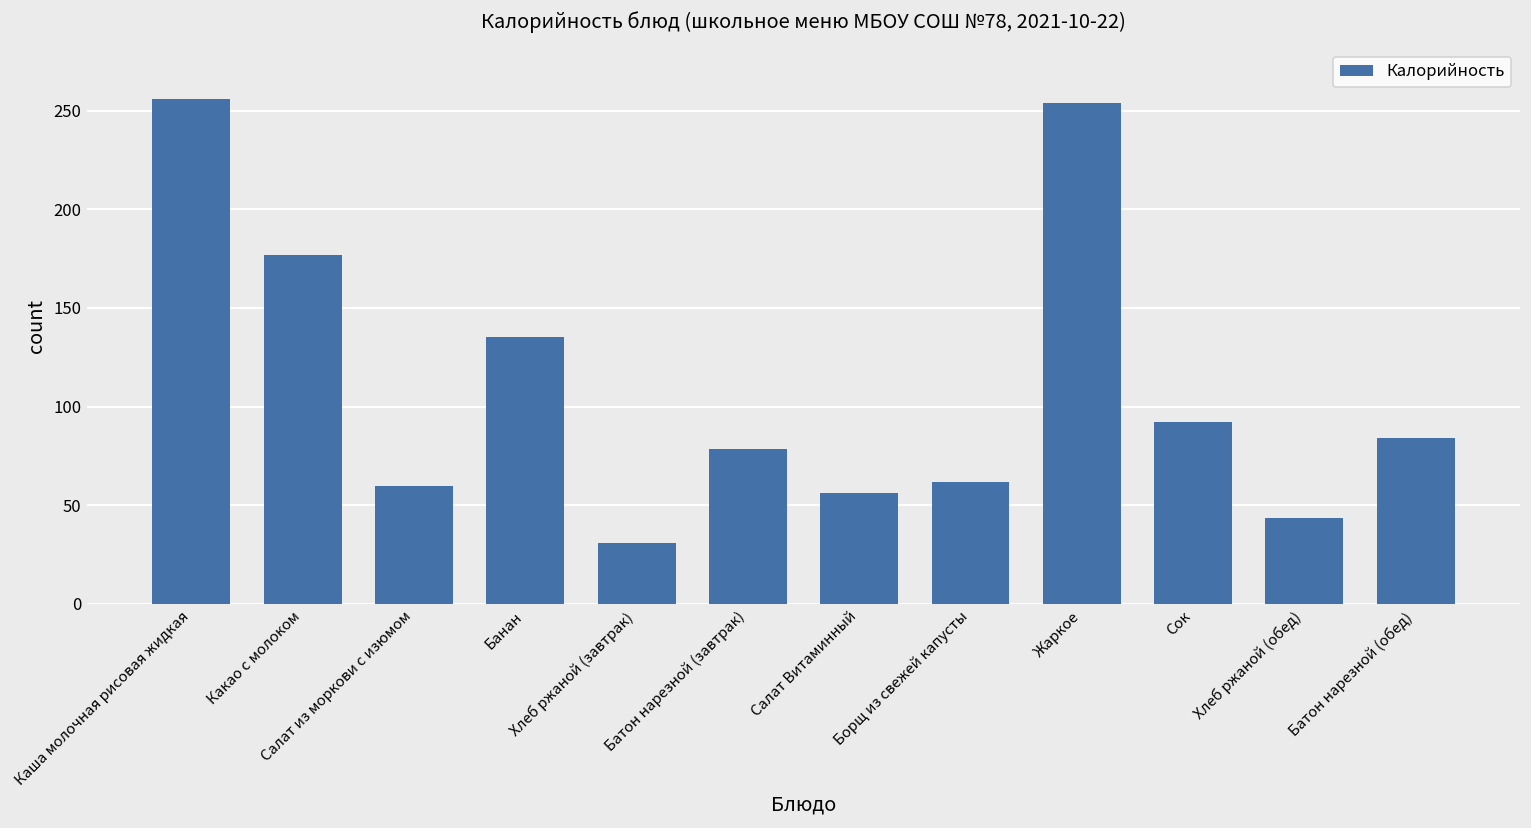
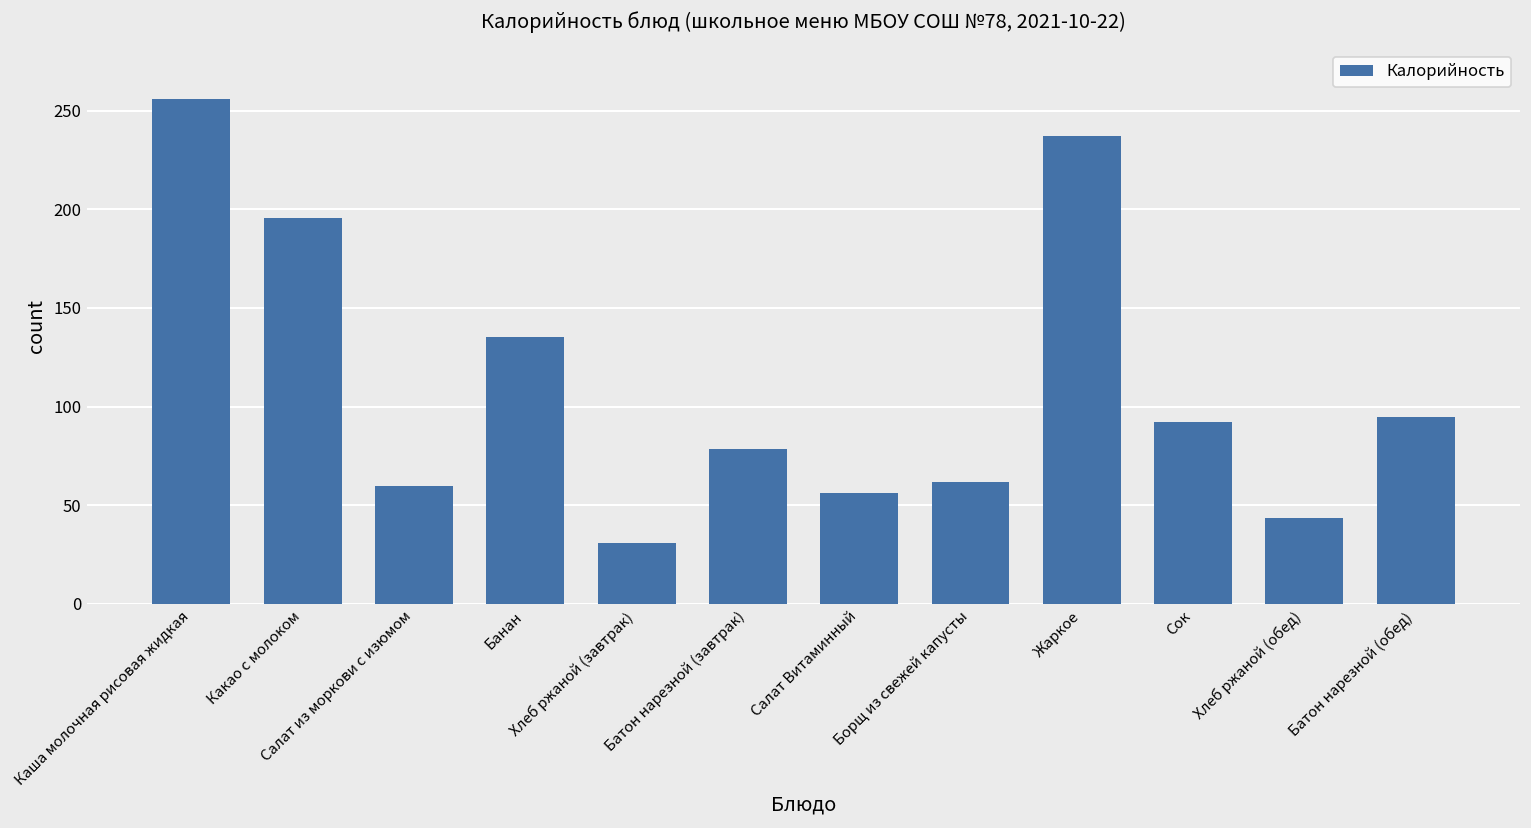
Какао с молоком: 177 -> 196
Жаркое: 254 -> 237
Батон нарезной (обед): 84 -> 95
